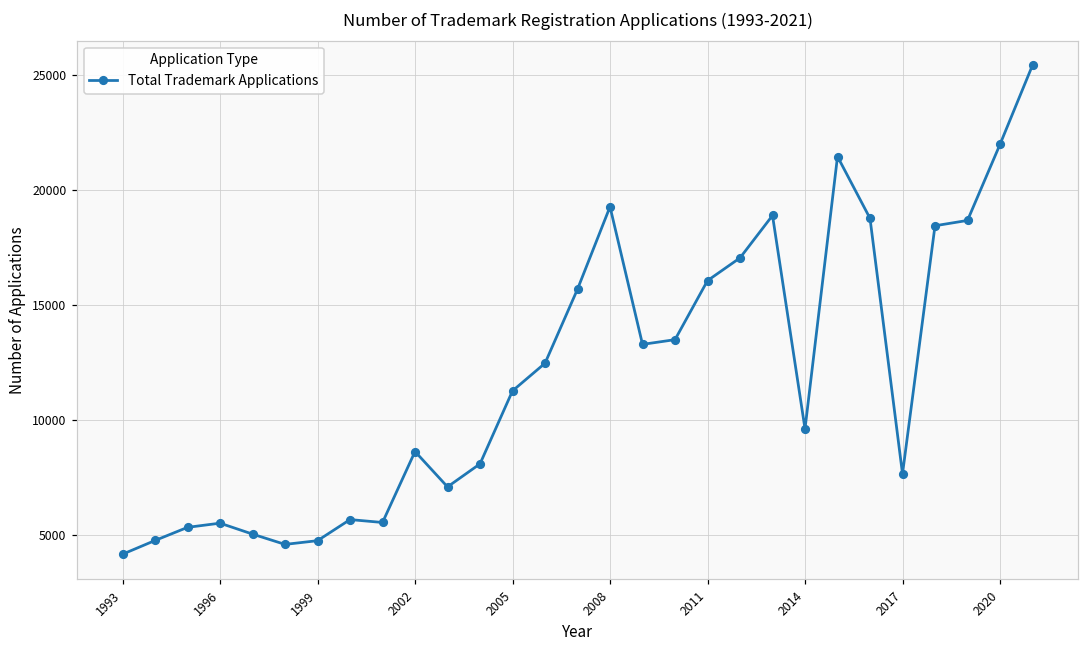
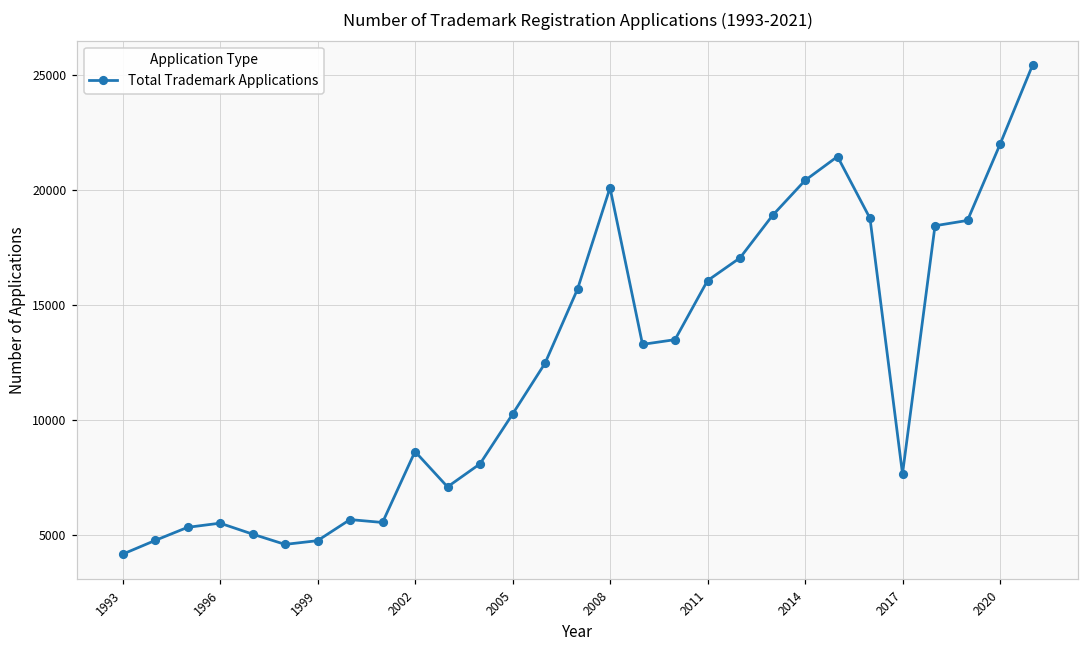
2005: 11300 -> 10300
2008: 19300 -> 20100
2014: 9600 -> 20400
